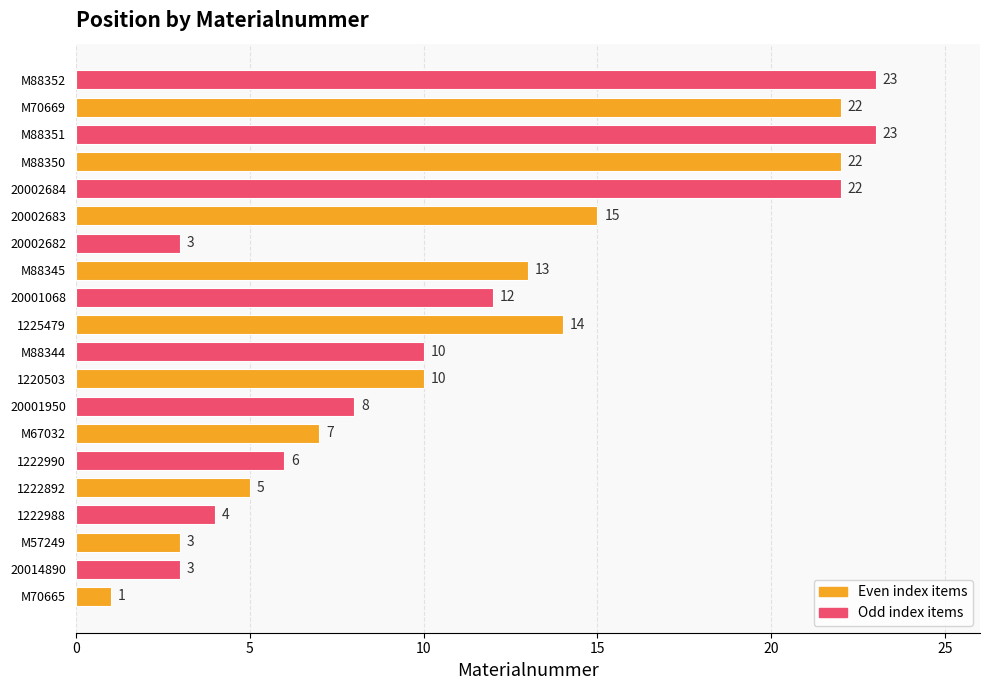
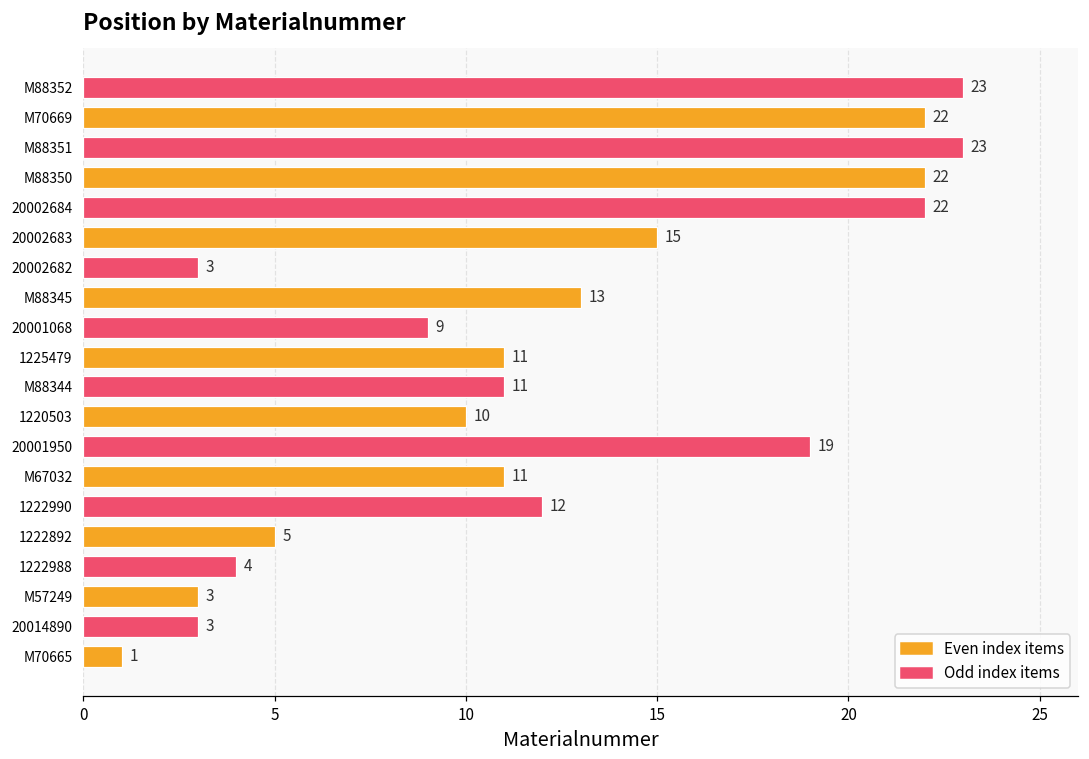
20001068: 12 -> 9
1225479: 14 -> 11
M88344: 10 -> 11
20001950: 8 -> 19
M67032: 7 -> 11
1222990: 6 -> 12
